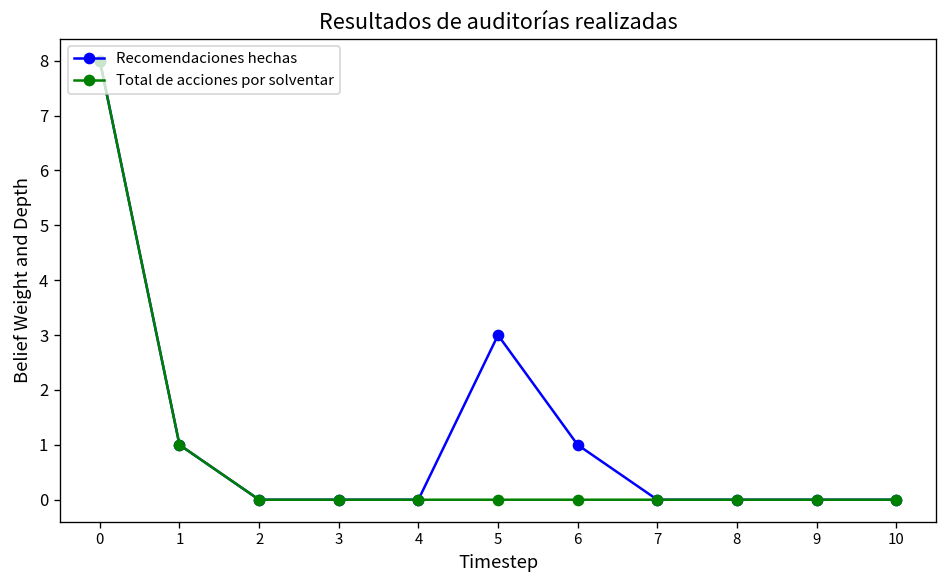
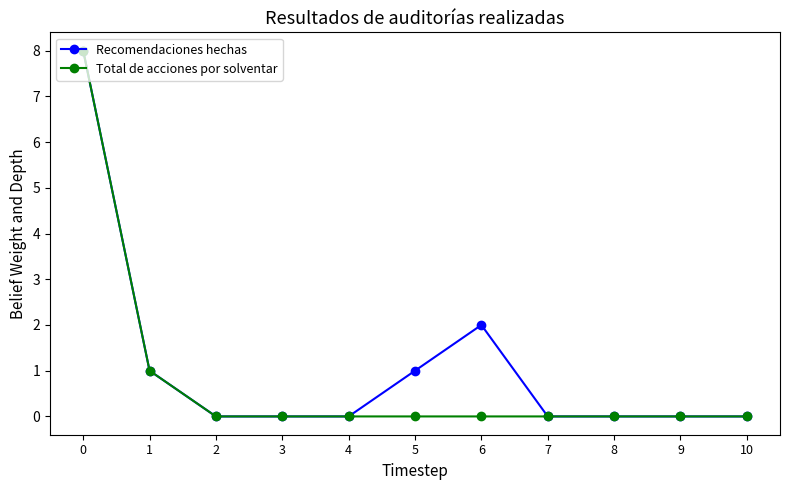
Recomendaciones hechas, 5: 3 -> 1
Recomendaciones hechas, 6: 1 -> 2
